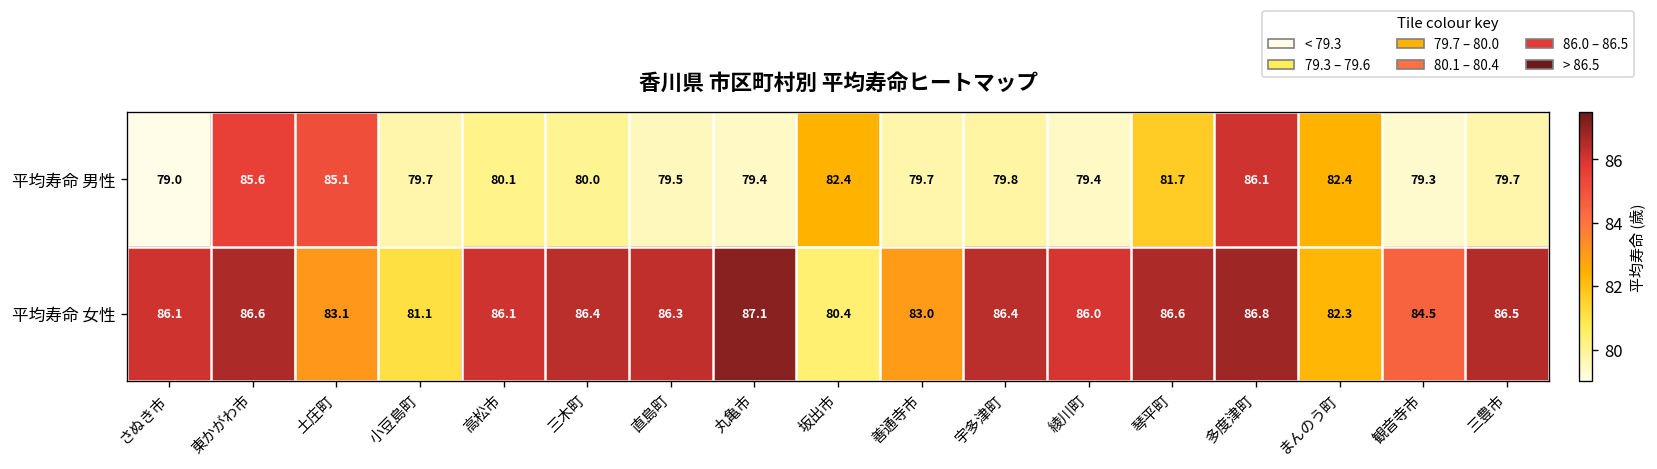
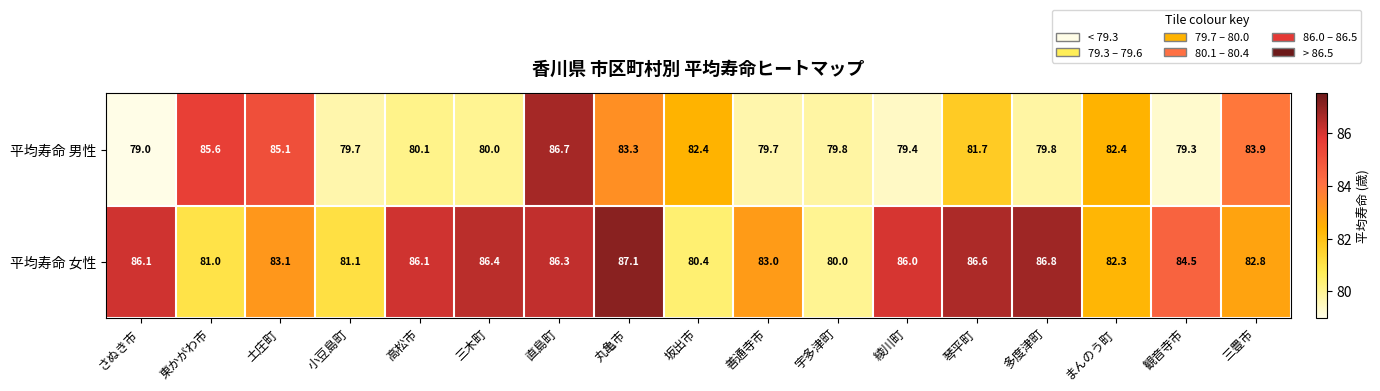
平均寿命 男性, 直島町: 79.5 -> 86.7
平均寿命 男性, 丸亀市: 79.4 -> 83.3
平均寿命 男性, 多度津町: 86.1 -> 79.8
平均寿命 男性, 三豊市: 79.7 -> 83.9
平均寿命 女性, 東かがわ市: 86.6 -> 81.0
平均寿命 女性, 宇多津町: 86.4 -> 80.0
平均寿命 女性, 三豊市: 86.5 -> 82.8
